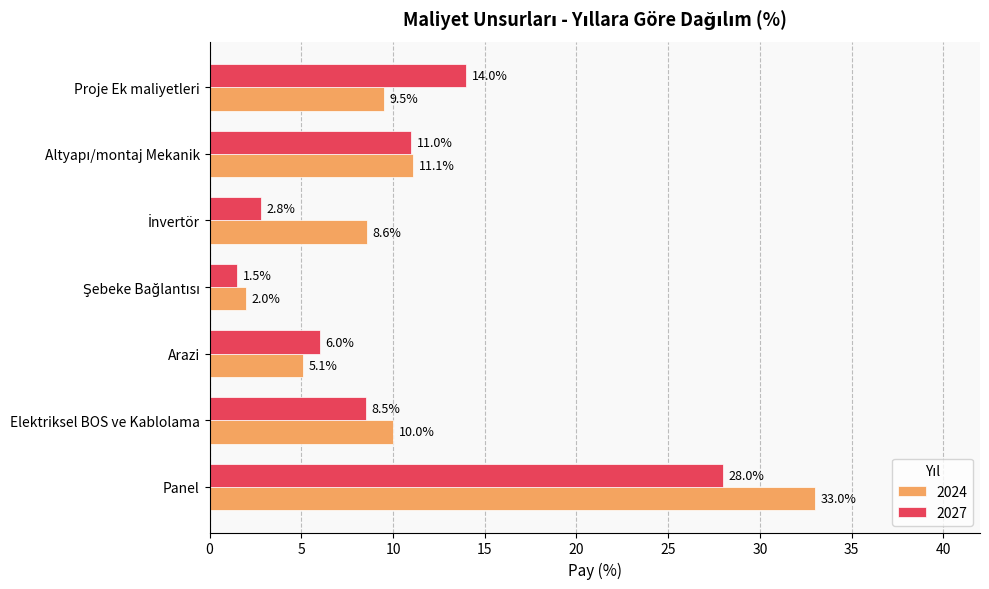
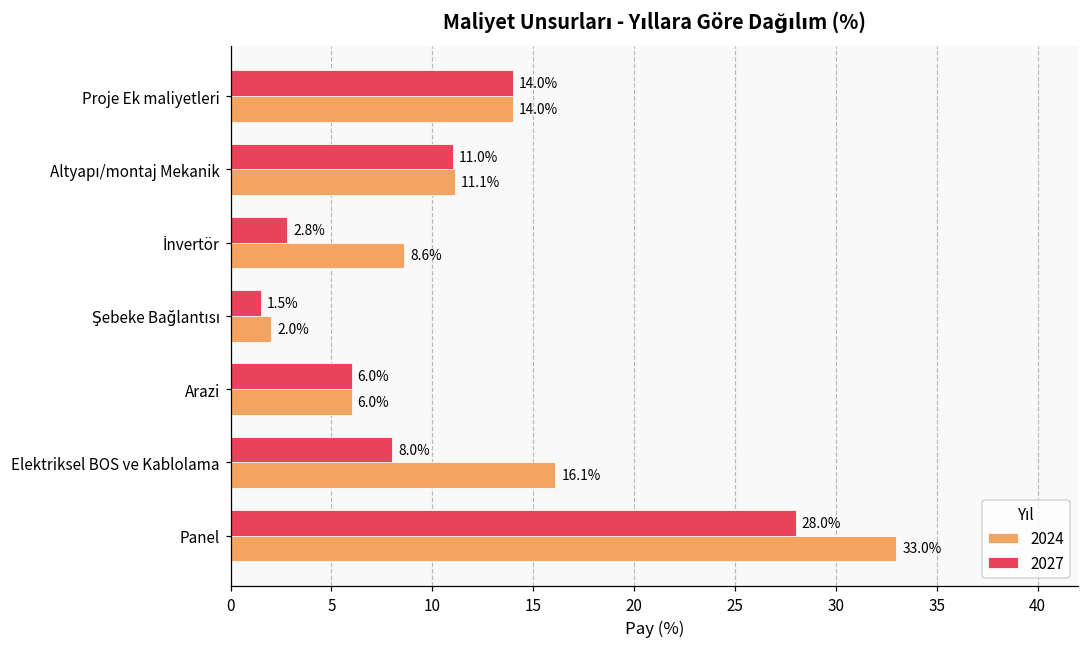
2024, Proje Ek maliyetleri: 9.5% -> 14.0%
2024, Arazi: 5.1% -> 6.0%
2027, Elektriksel BOS ve Kablolama: 8.5% -> 8.0%
2024, Elektriksel BOS ve Kablolama: 10.0% -> 16.1%
